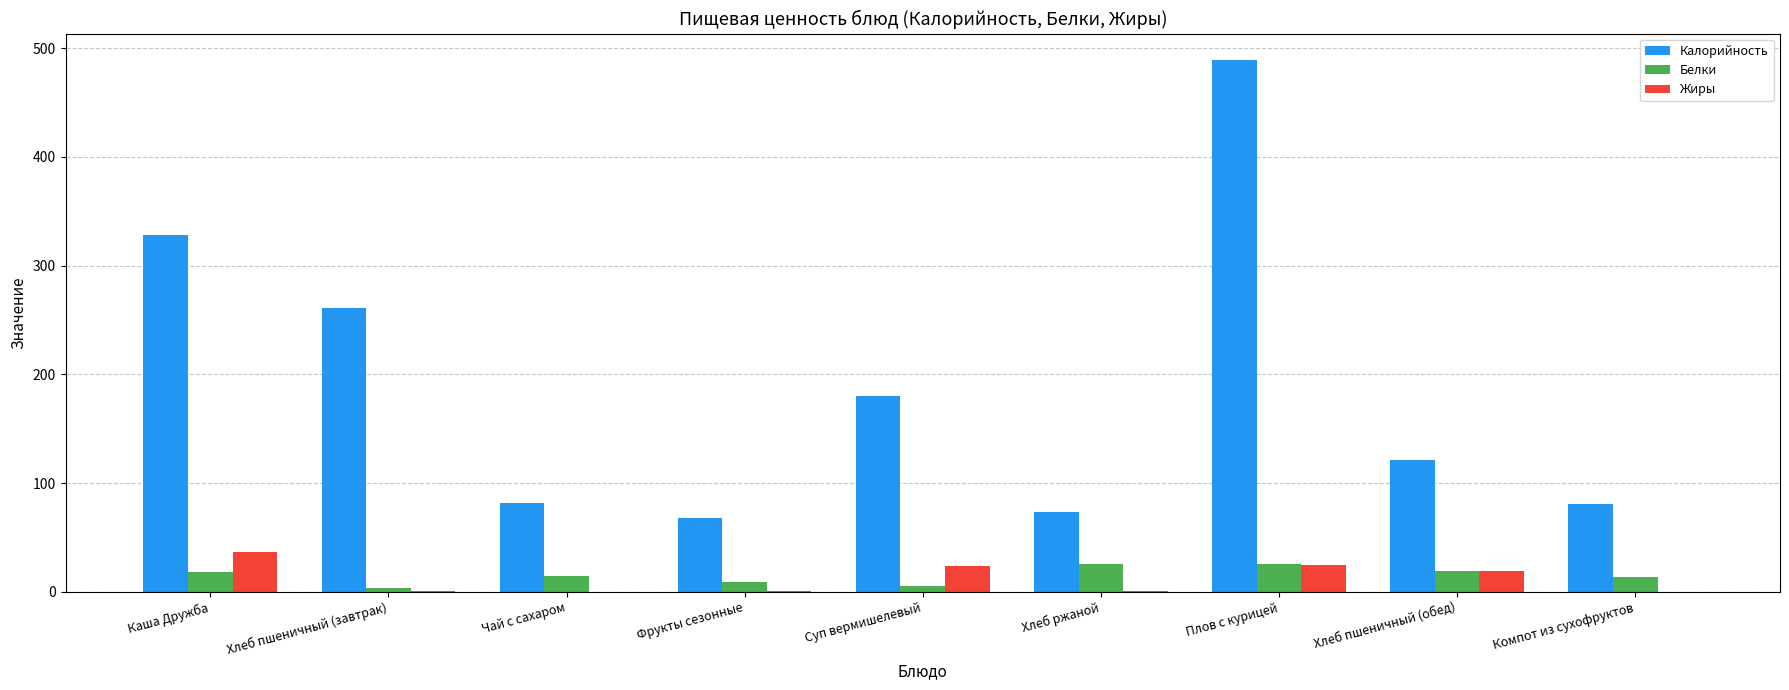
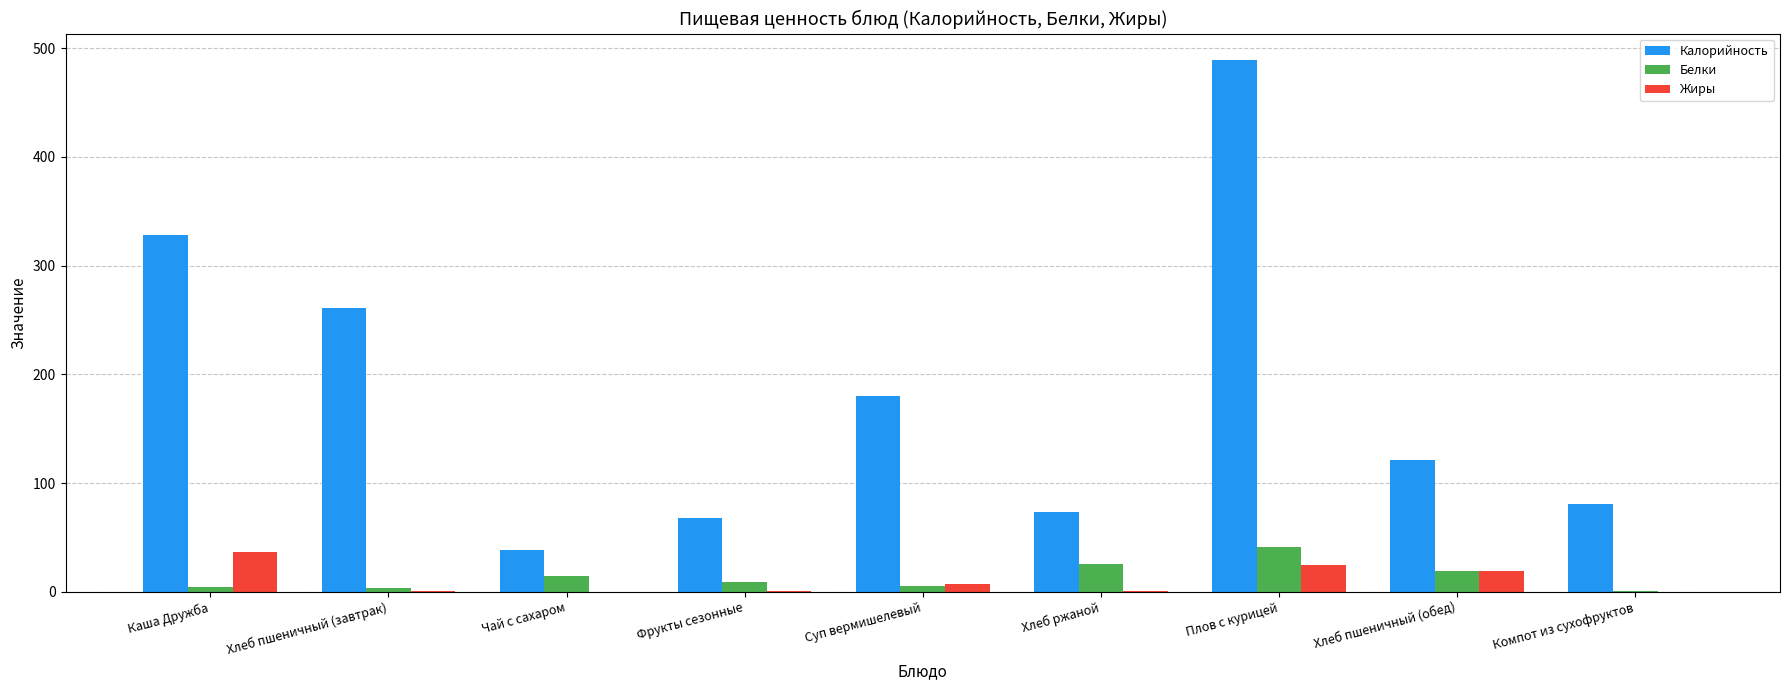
Белки, Каша Дружба: 19 -> 5
Калорийность, Чай с сахаром: 82 -> 39
Жиры, Суп вермишелевый: 24 -> 7
Белки, Плов с курицей: 26 -> 41
Белки, Компот из сухофруктов: 14 -> 1
